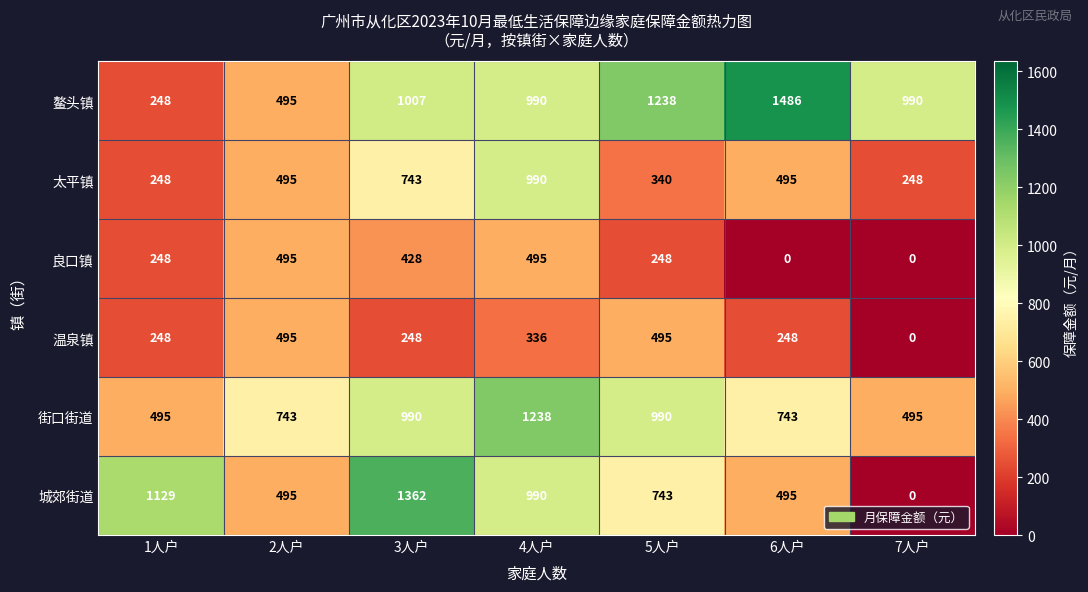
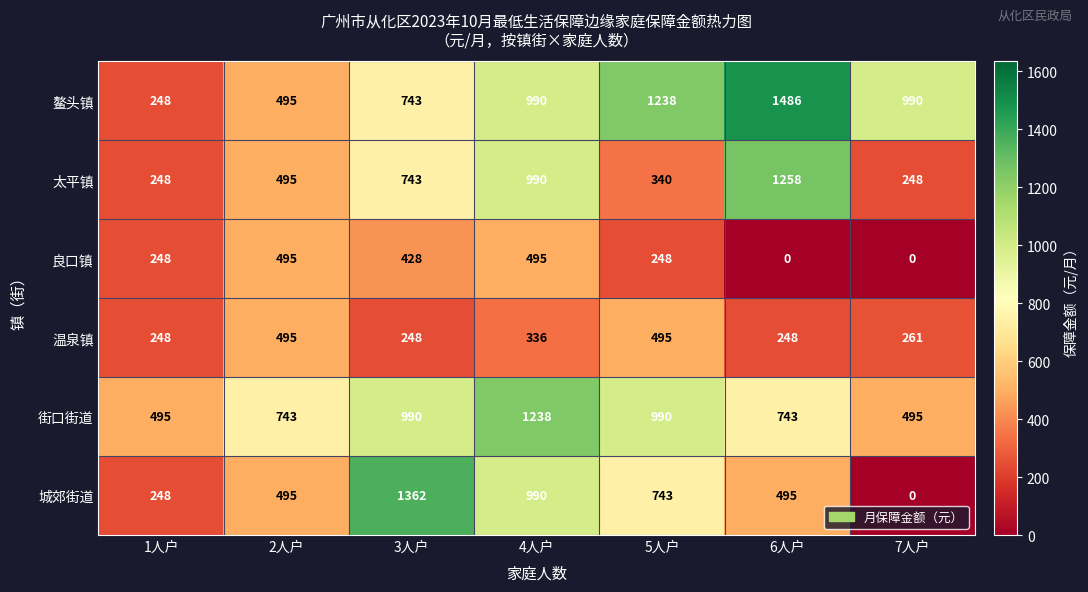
鳌头镇, 3人户: 1007 -> 743
太平镇, 6人户: 495 -> 1258
温泉镇, 7人户: 0 -> 261
城郊街道, 1人户: 1129 -> 248
